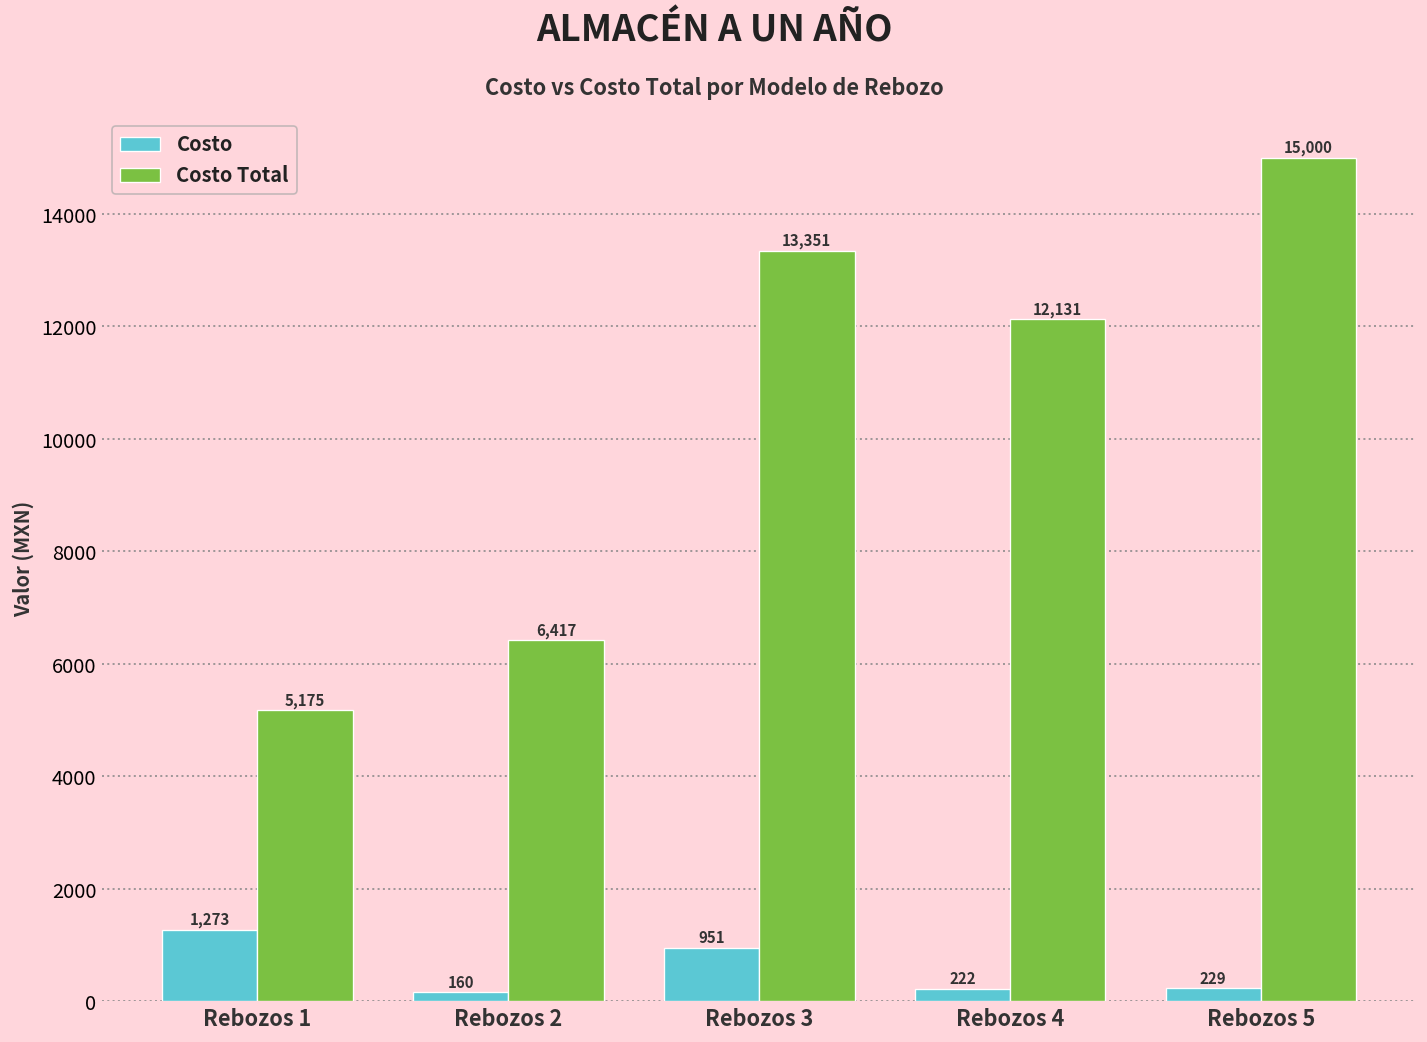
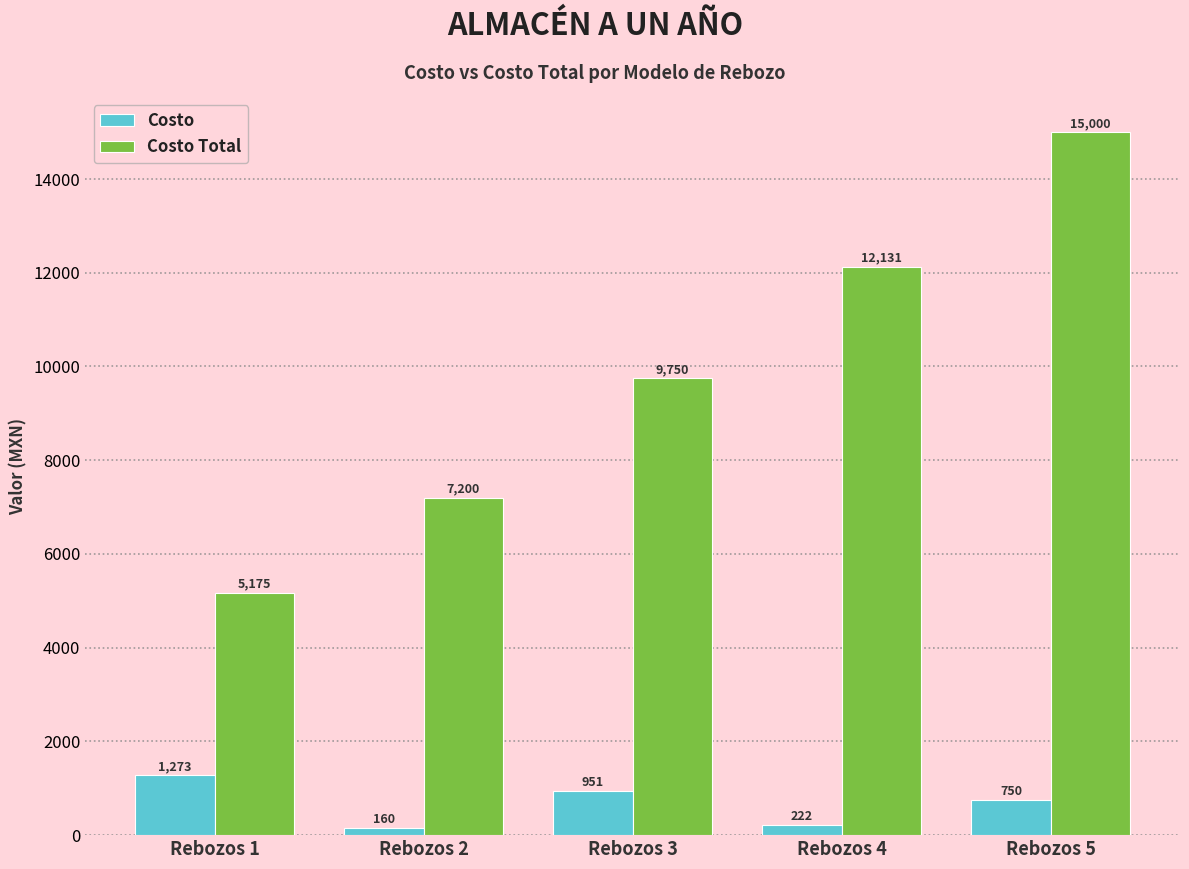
Costo Total, Rebozos 2: 6,417 -> 7,200
Costo Total, Rebozos 3: 13,351 -> 9,750
Costo, Rebozos 5: 229 -> 750
